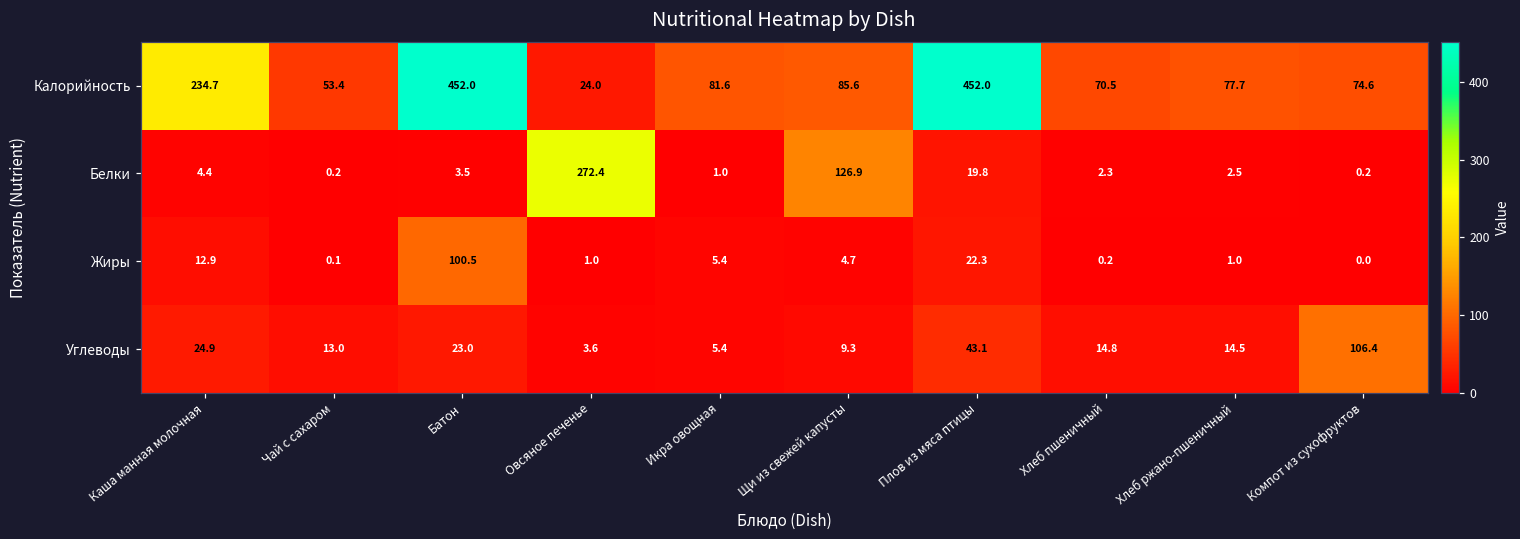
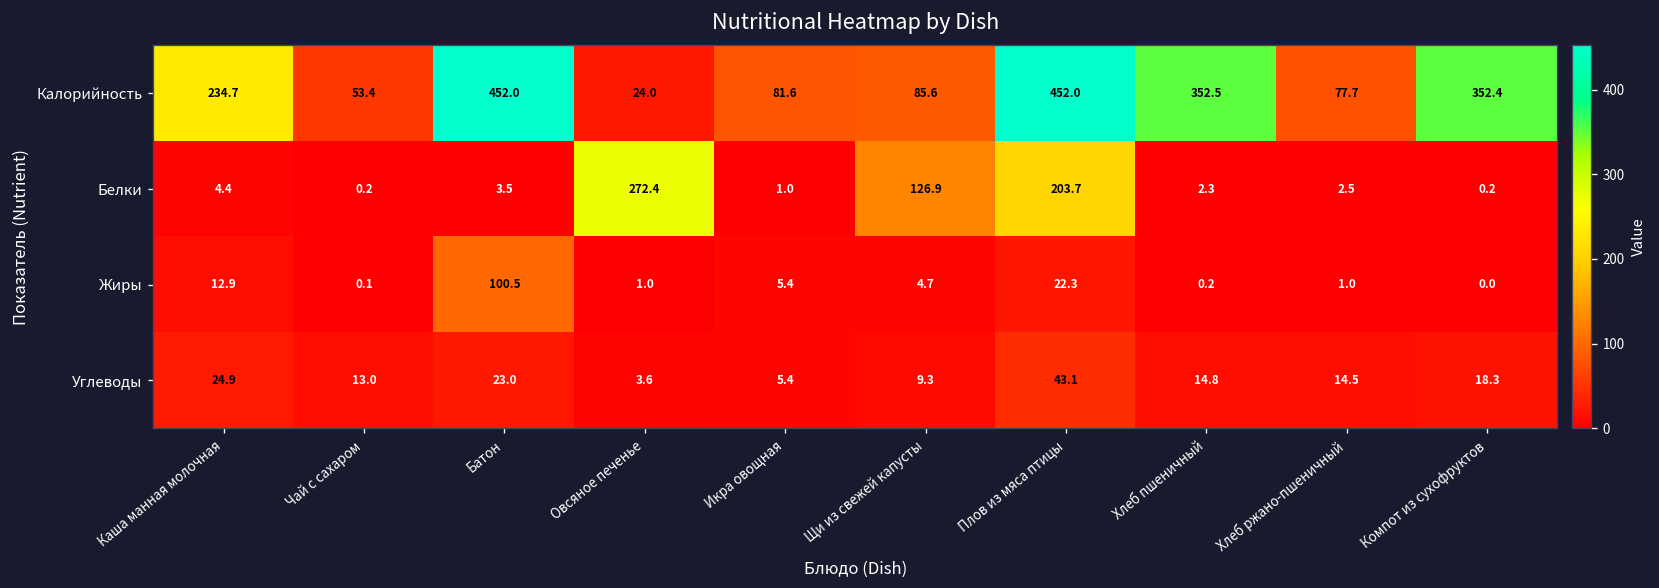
Калорийность, Хлеб пшеничный: 70.5 -> 352.5
Калорийность, Компот из сухофруктов: 74.6 -> 352.4
Белки, Плов из мяса птицы: 19.8 -> 203.7
Углеводы, Компот из сухофруктов: 106.4 -> 18.3
